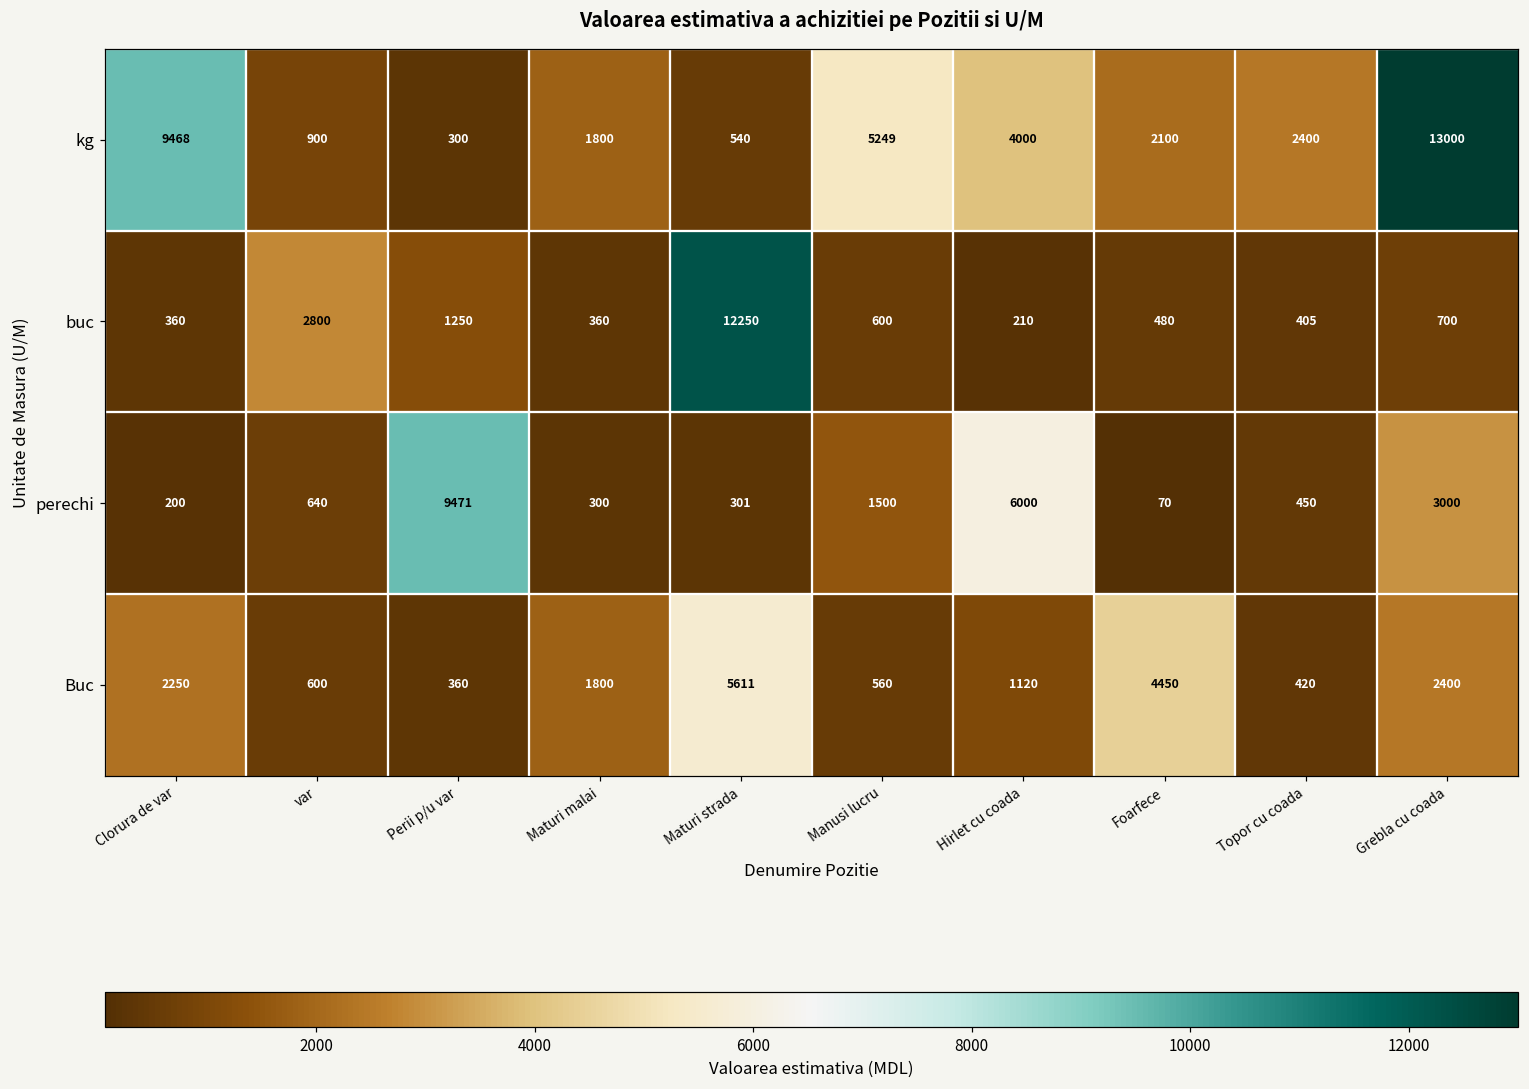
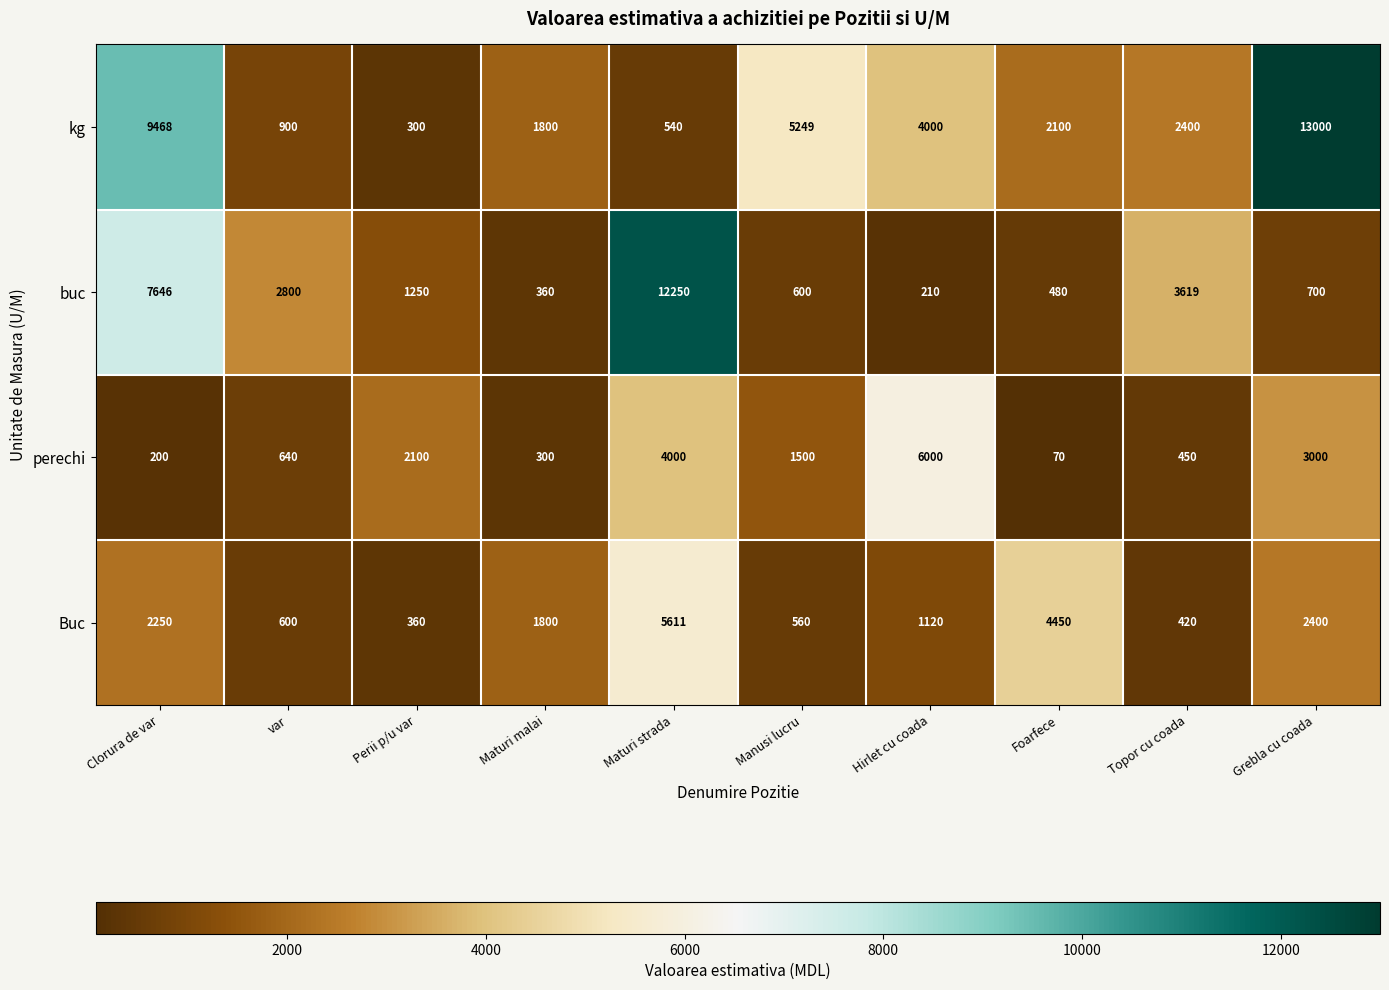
buc, Clorura de var: 360 -> 7646
buc, Topor cu coada: 405 -> 3619
perechi, Perii p/u var: 9471 -> 2100
perechi, Maturi strada: 301 -> 4000
